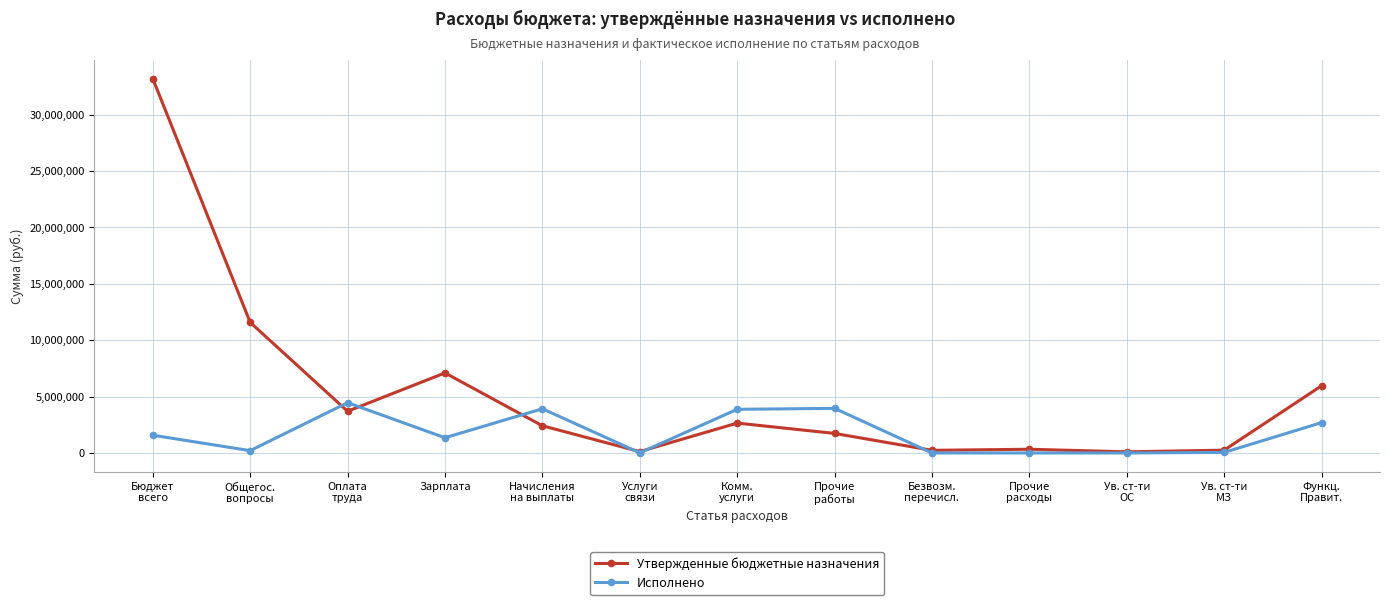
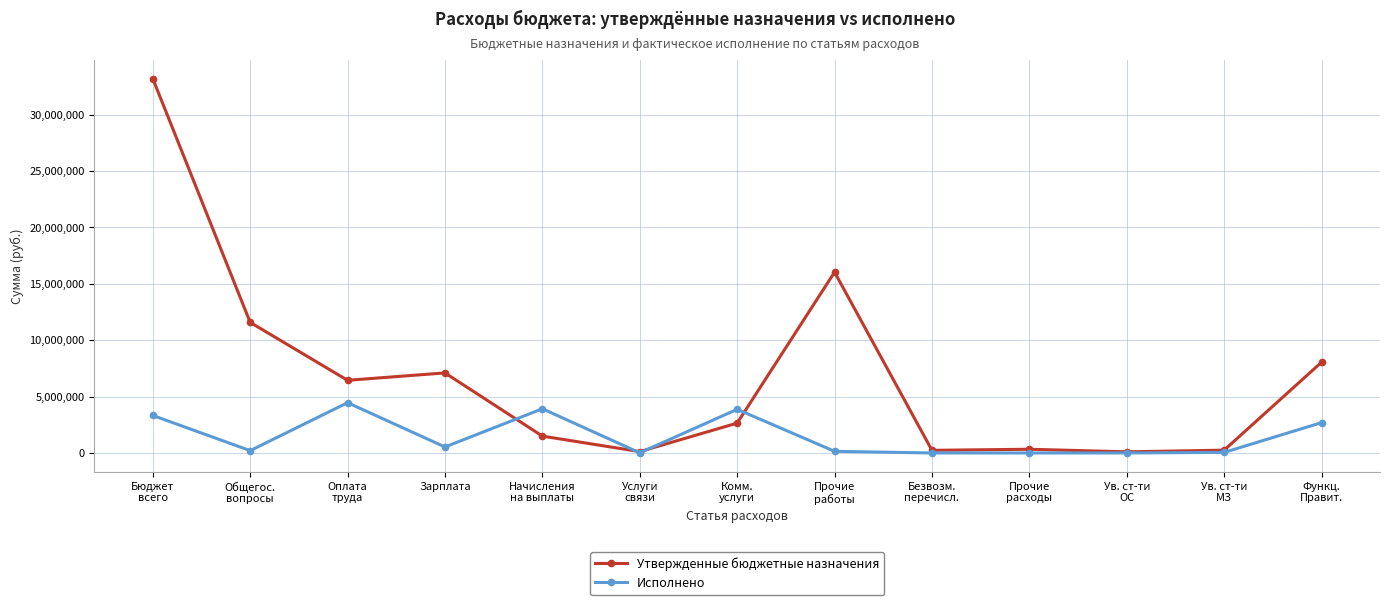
Исполнено, Бюджет всего: 1,600,000 -> 3,300,000
Утвержденные бюджетные назначения, Оплата труда: 3,700,000 -> 6,400,000
Исполнено, Зарплата: 1,400,000 -> 500,000
Утвержденные бюджетные назначения, Начисления на выплаты: 2,400,000 -> 1,500,000
Утвержденные бюджетные назначения, Прочие работы: 1,700,000 -> 16,000,000
Исполнено, Прочие работы: 4,000,000 -> 100,000
Утвержденные бюджетные назначения, Функц. Правит.: 6,000,000 -> 8,100,000
